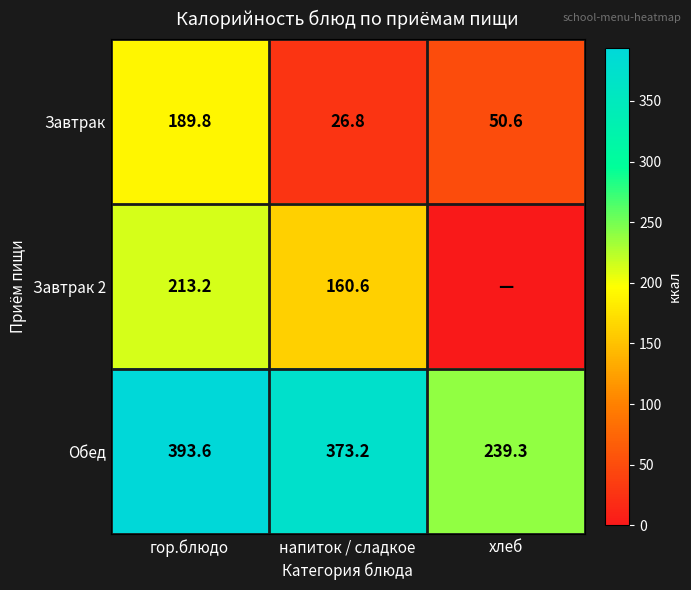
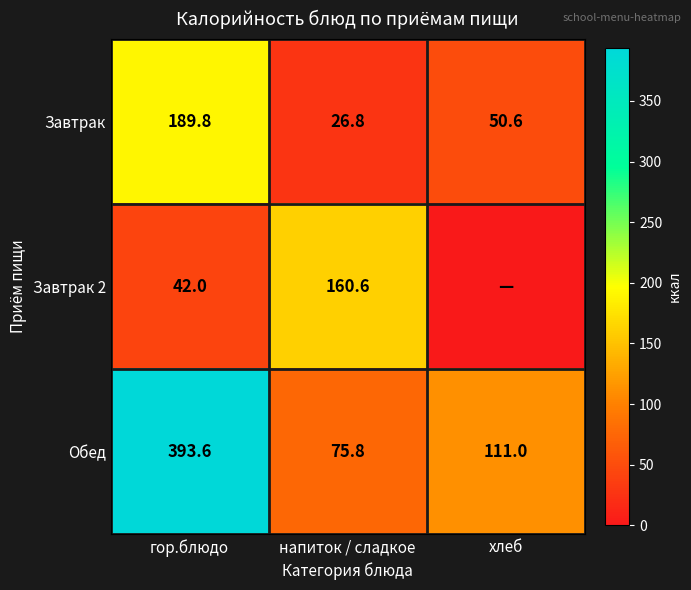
Завтрак 2, гор.блюдо: 213.2 -> 42.0
Обед, напиток / сладкое: 373.2 -> 75.8
Обед, хлеб: 239.3 -> 111.0
